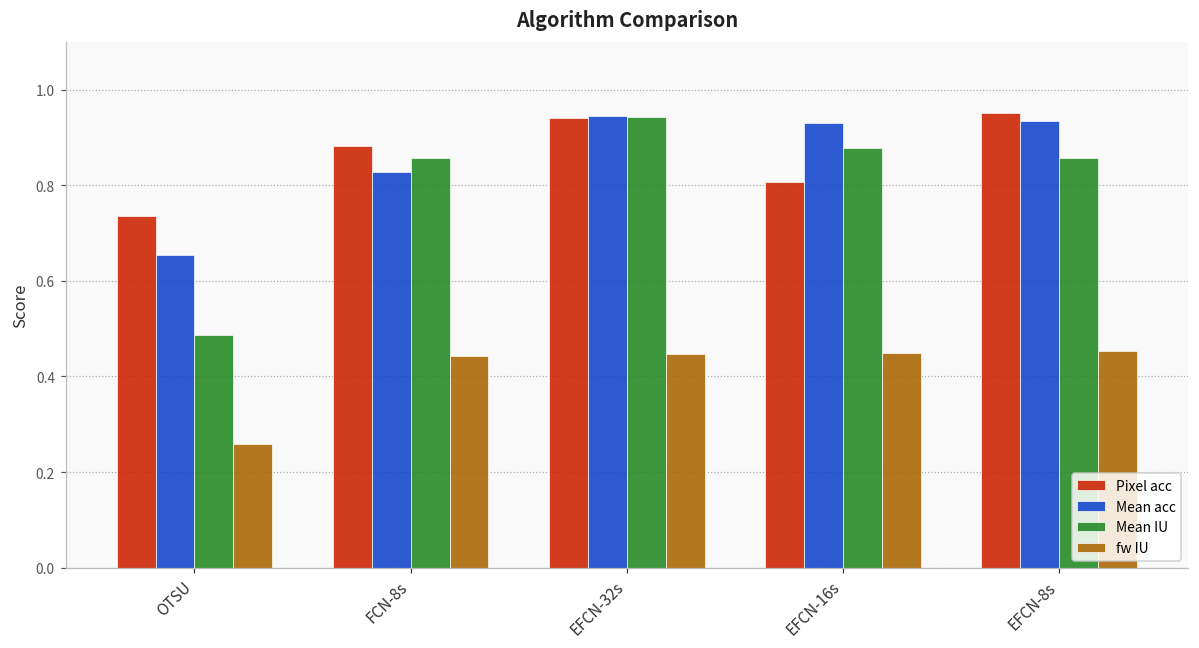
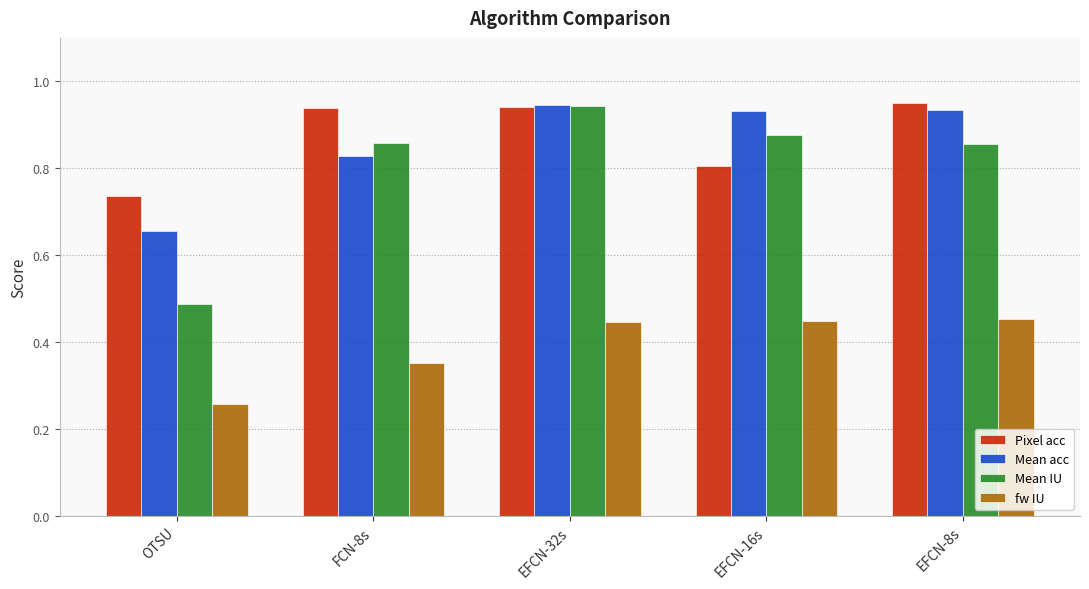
Pixel acc, FCN-8s: 0.88 -> 0.94
fw IU, FCN-8s: 0.44 -> 0.35
